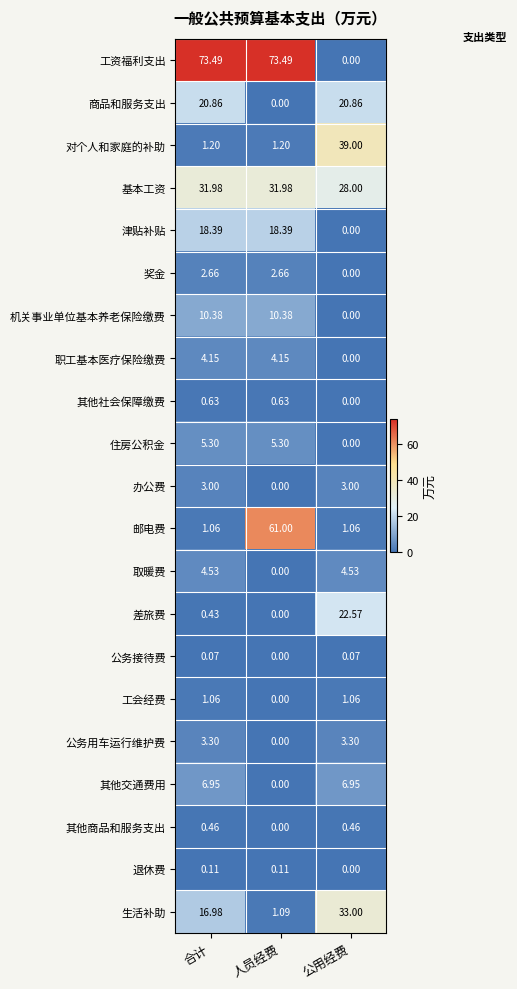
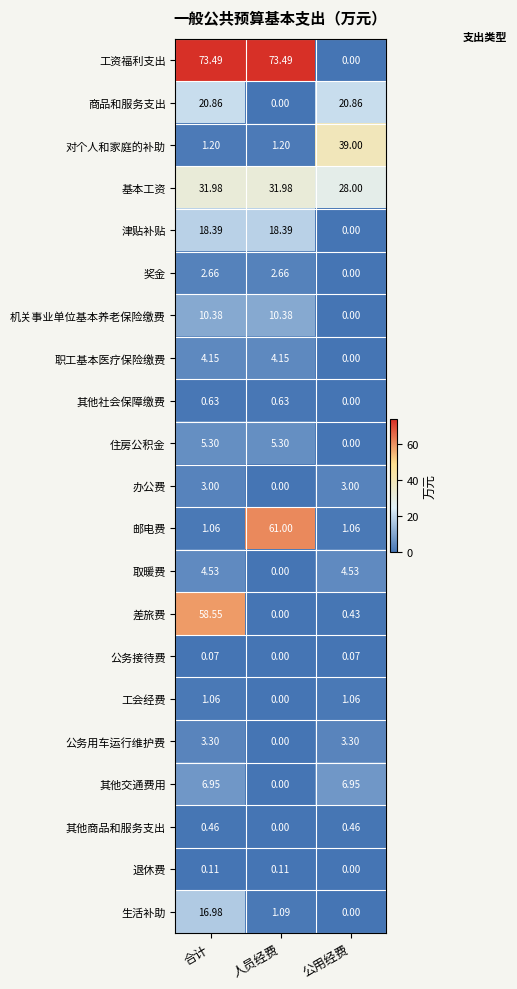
差旅费, 合计: 0.43 -> 58.55
差旅费, 公用经费: 22.57 -> 0.43
生活补助, 公用经费: 33.00 -> 0.00
